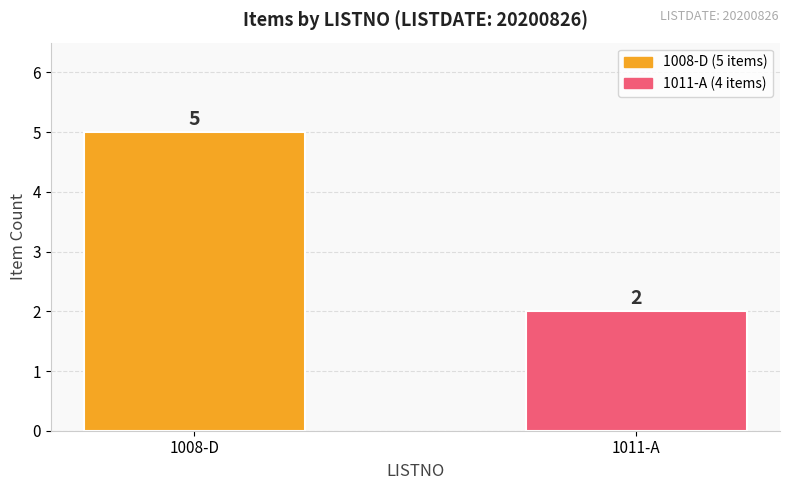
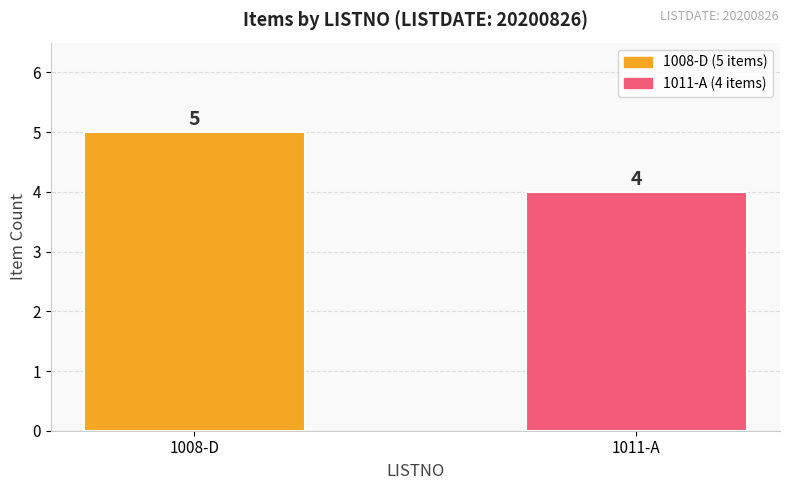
1011-A: 2 -> 4
